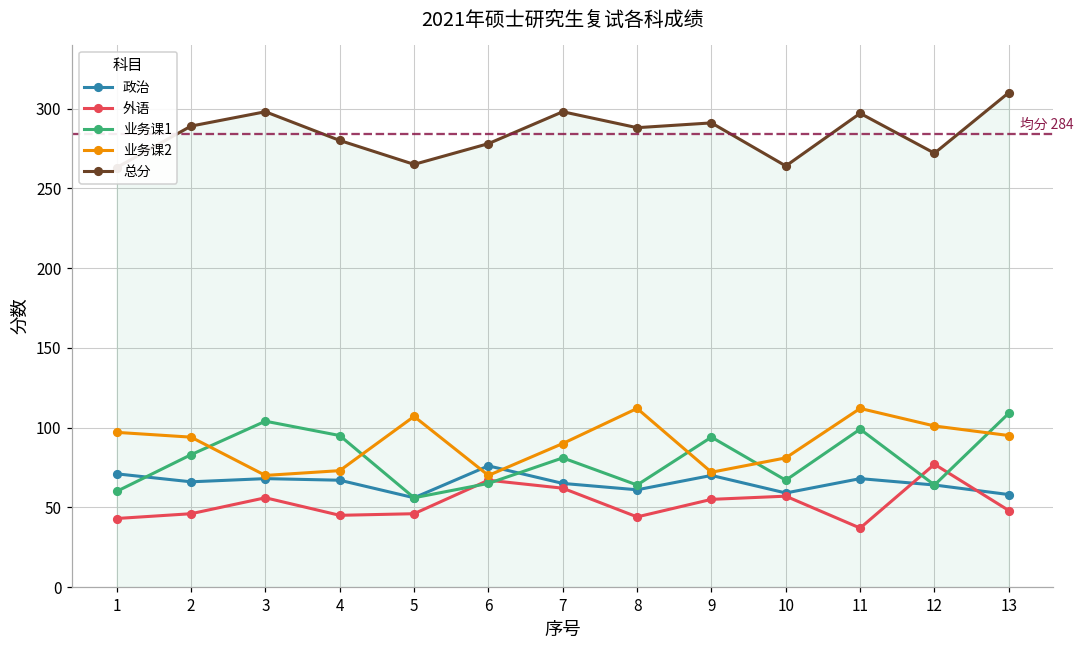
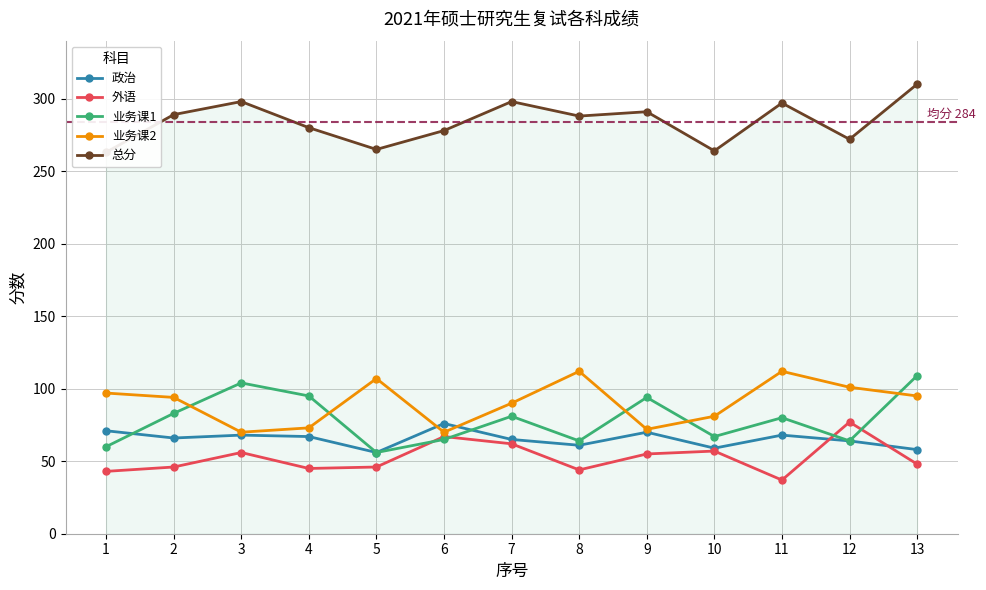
业务课1, 11: 99 -> 80
